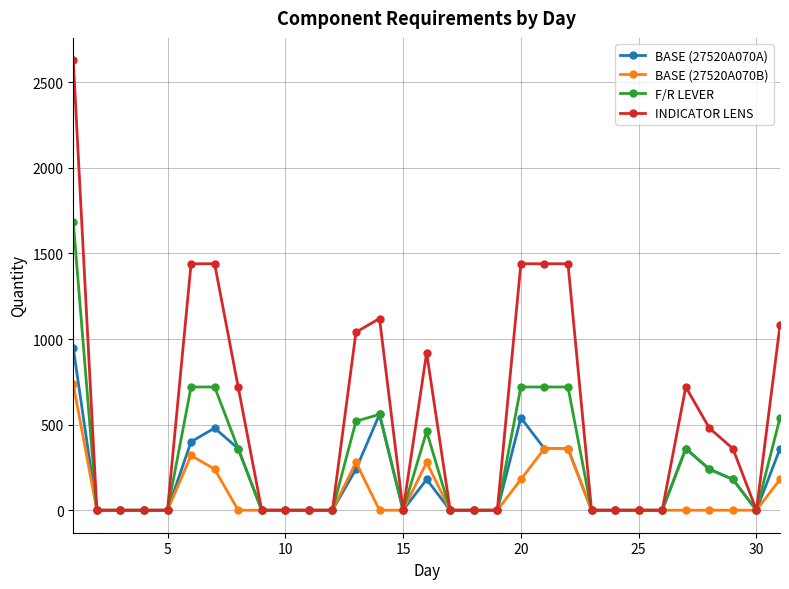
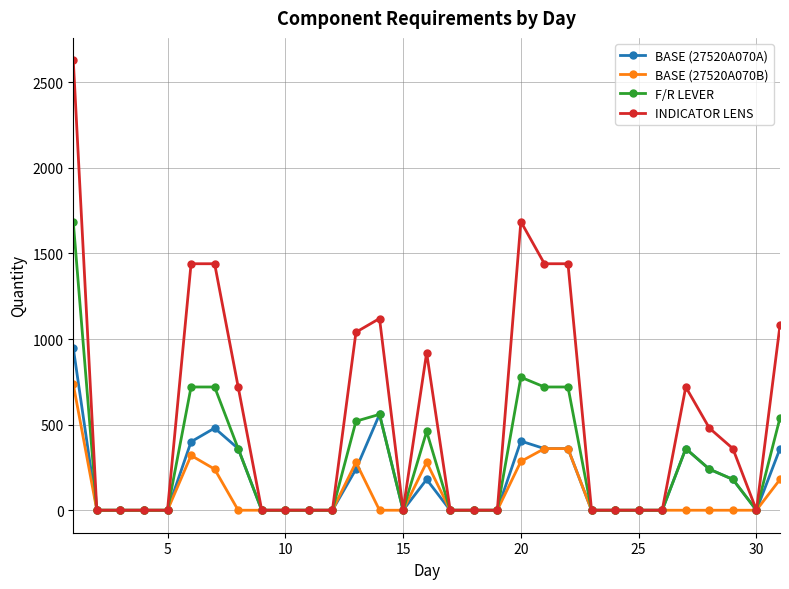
BASE (27520A070A), 20: 540 -> 400
BASE (27520A070B), 20: 180 -> 290
F/R LEVER, 20: 720 -> 780
INDICATOR LENS, 20: 1440 -> 1690
